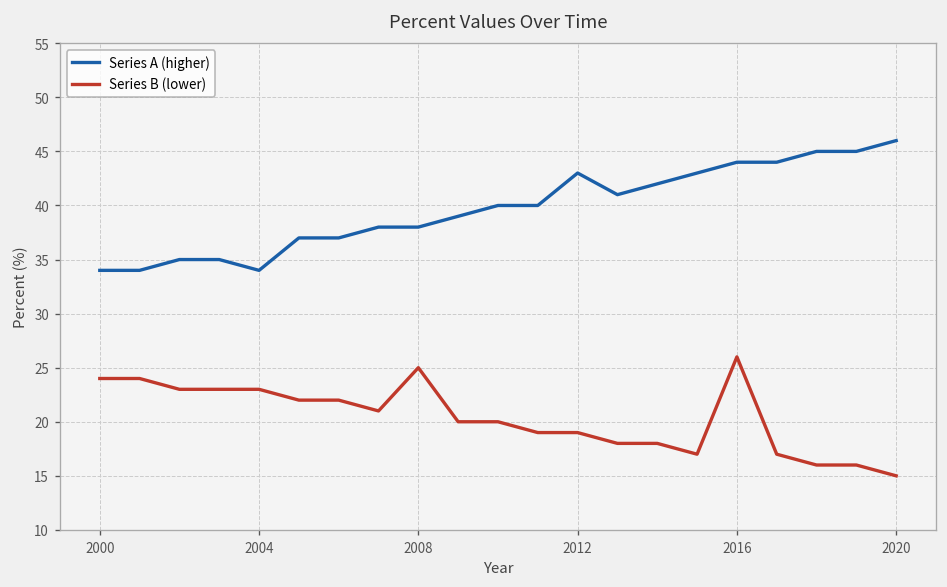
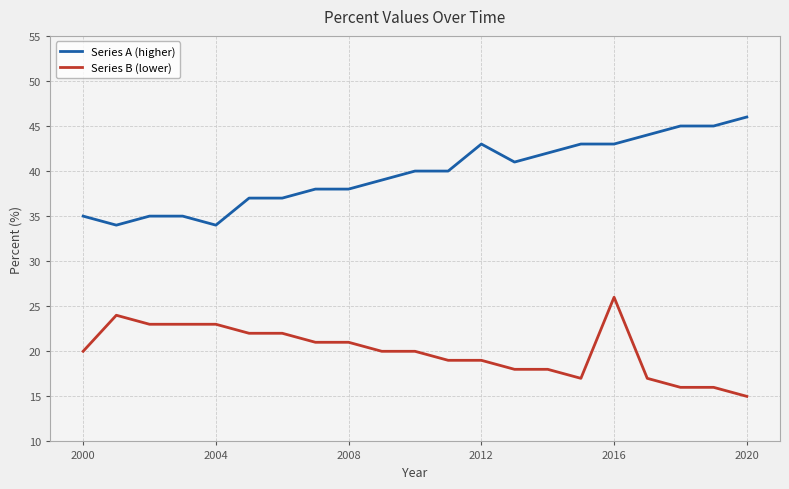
Series A (higher), 2000: 34 -> 35
Series B (lower), 2000: 24 -> 20
Series B (lower), 2008: 25 -> 21
Series A (higher), 2016: 44 -> 43
